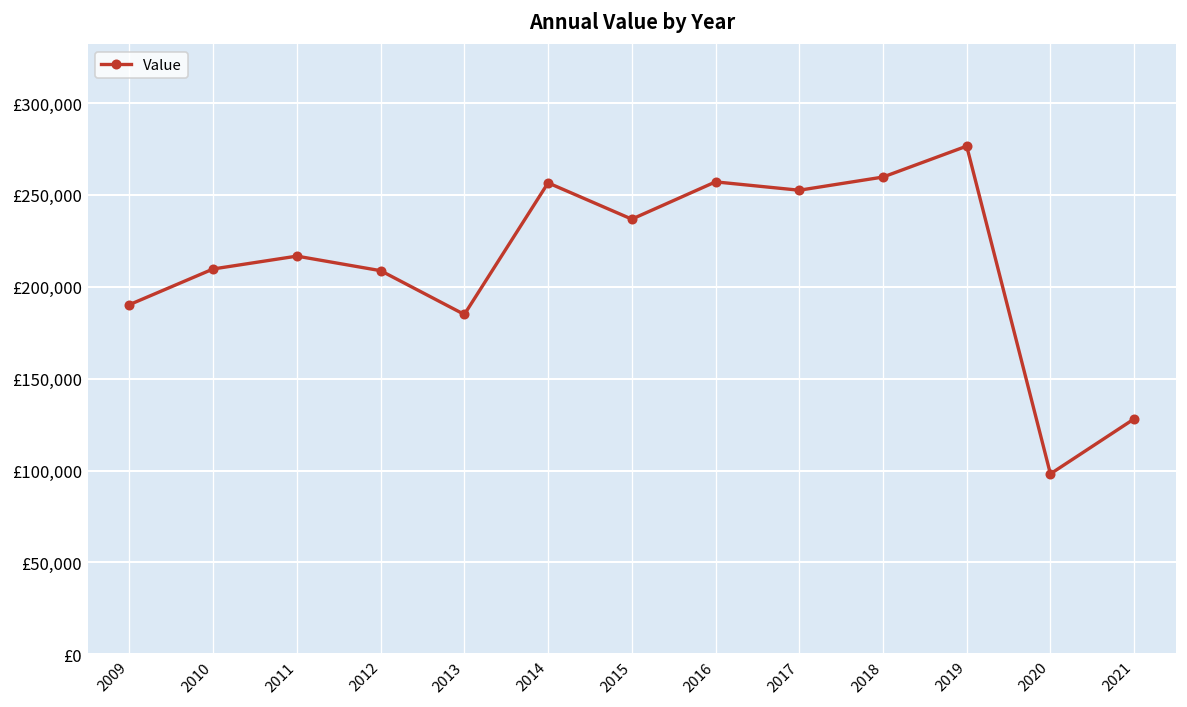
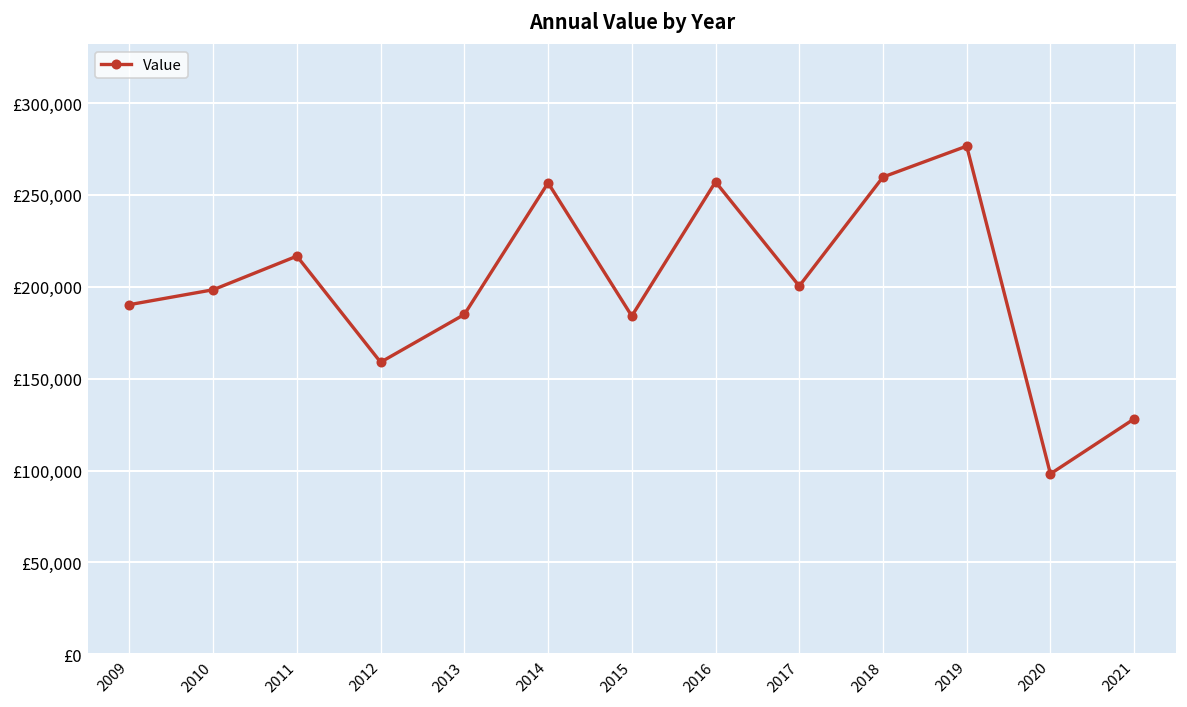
2010: £210,000 -> £198,000
2012: £209,000 -> £159,000
2015: £237,000 -> £184,000
2017: £253,000 -> £200,000
